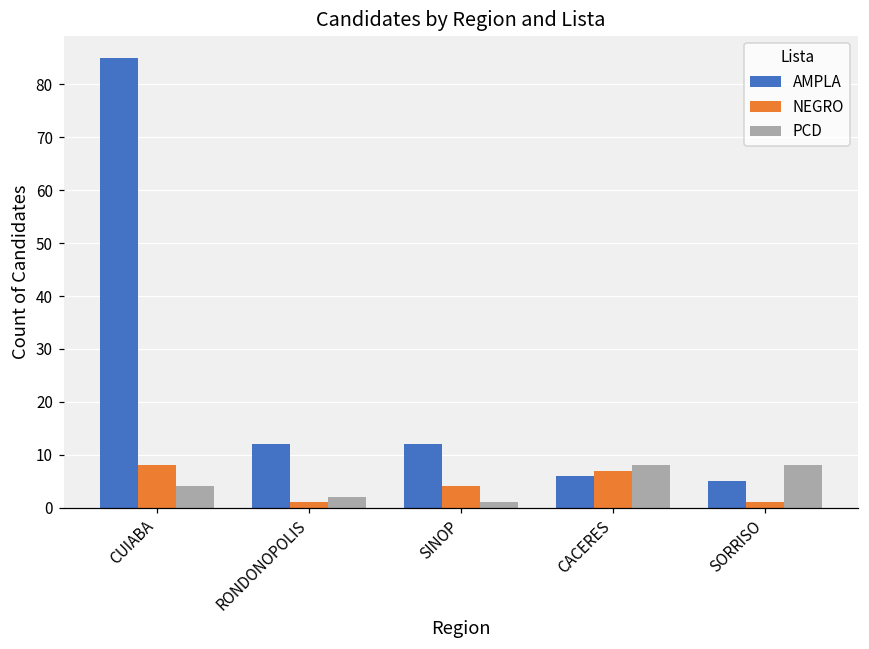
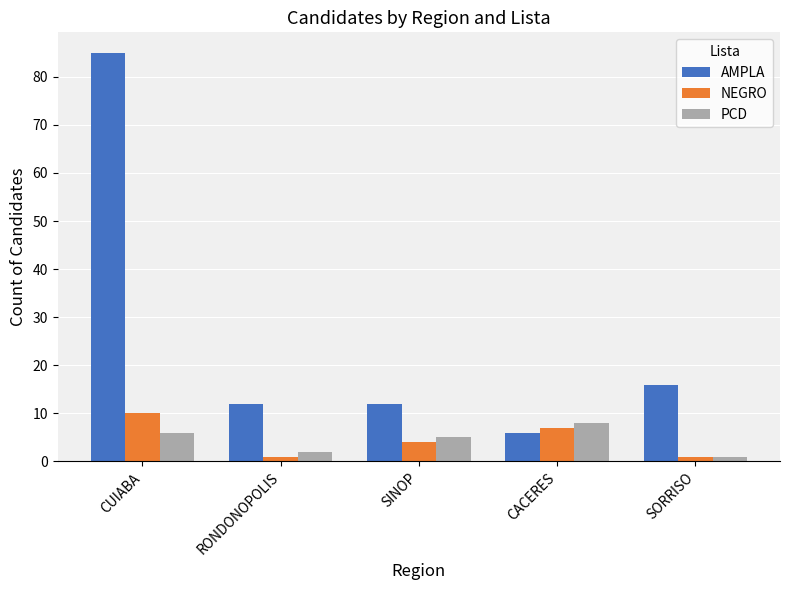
NEGRO, CUIABA: 8 -> 10
PCD, CUIABA: 4 -> 6
PCD, SINOP: 1 -> 5
AMPLA, SORRISO: 5 -> 16
PCD, SORRISO: 8 -> 1
